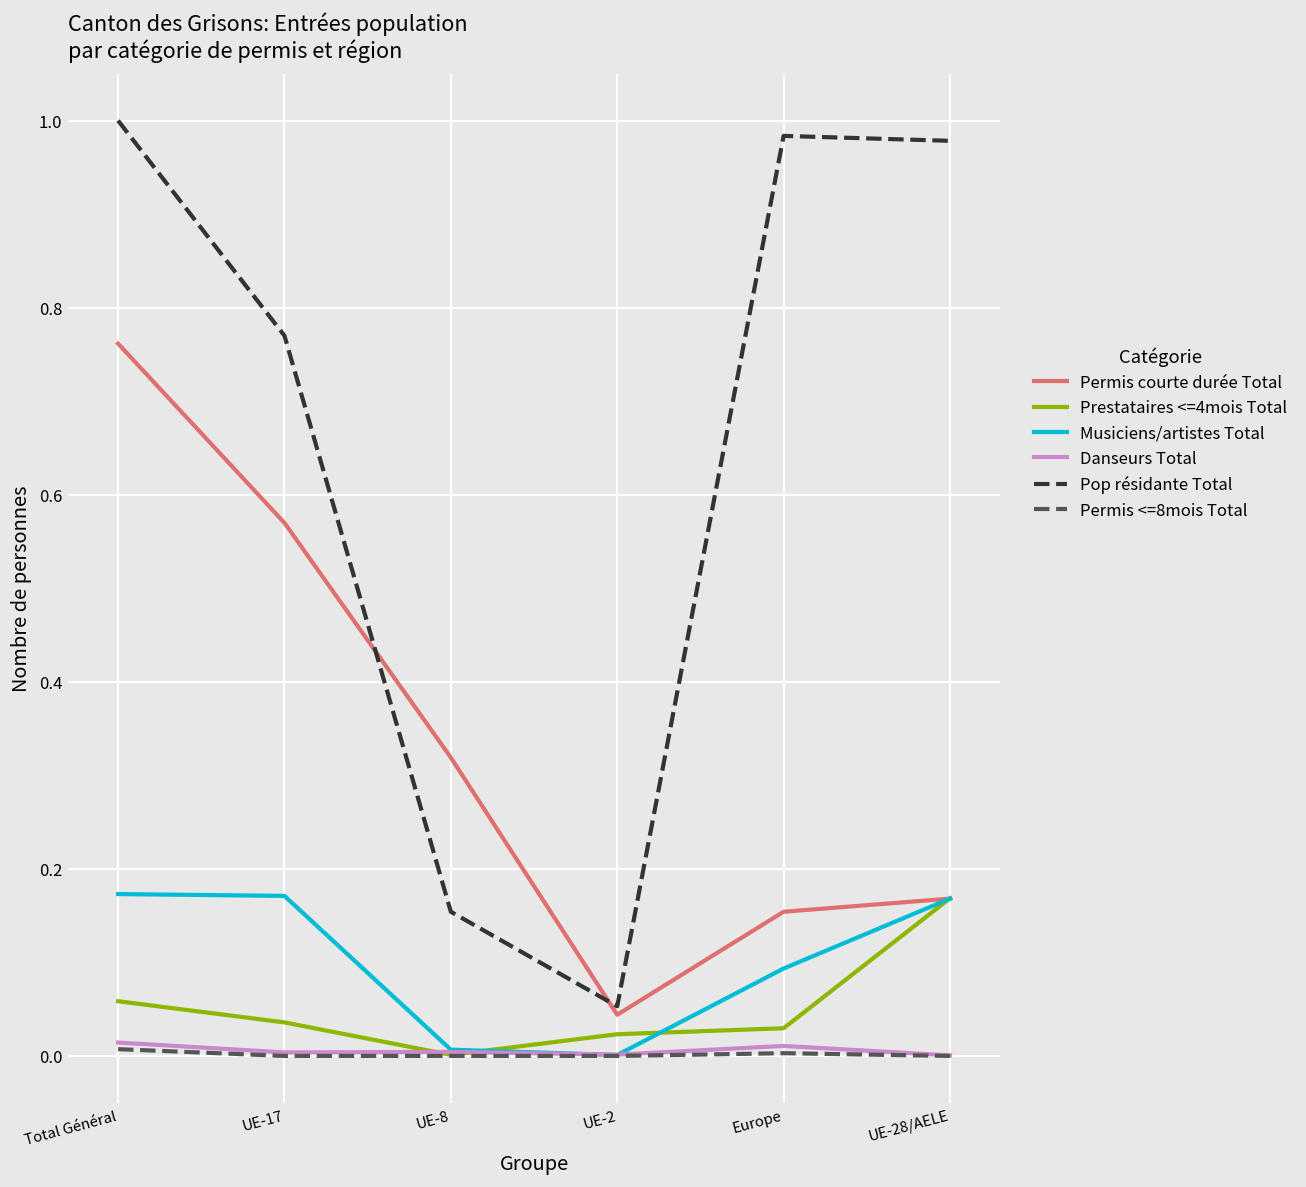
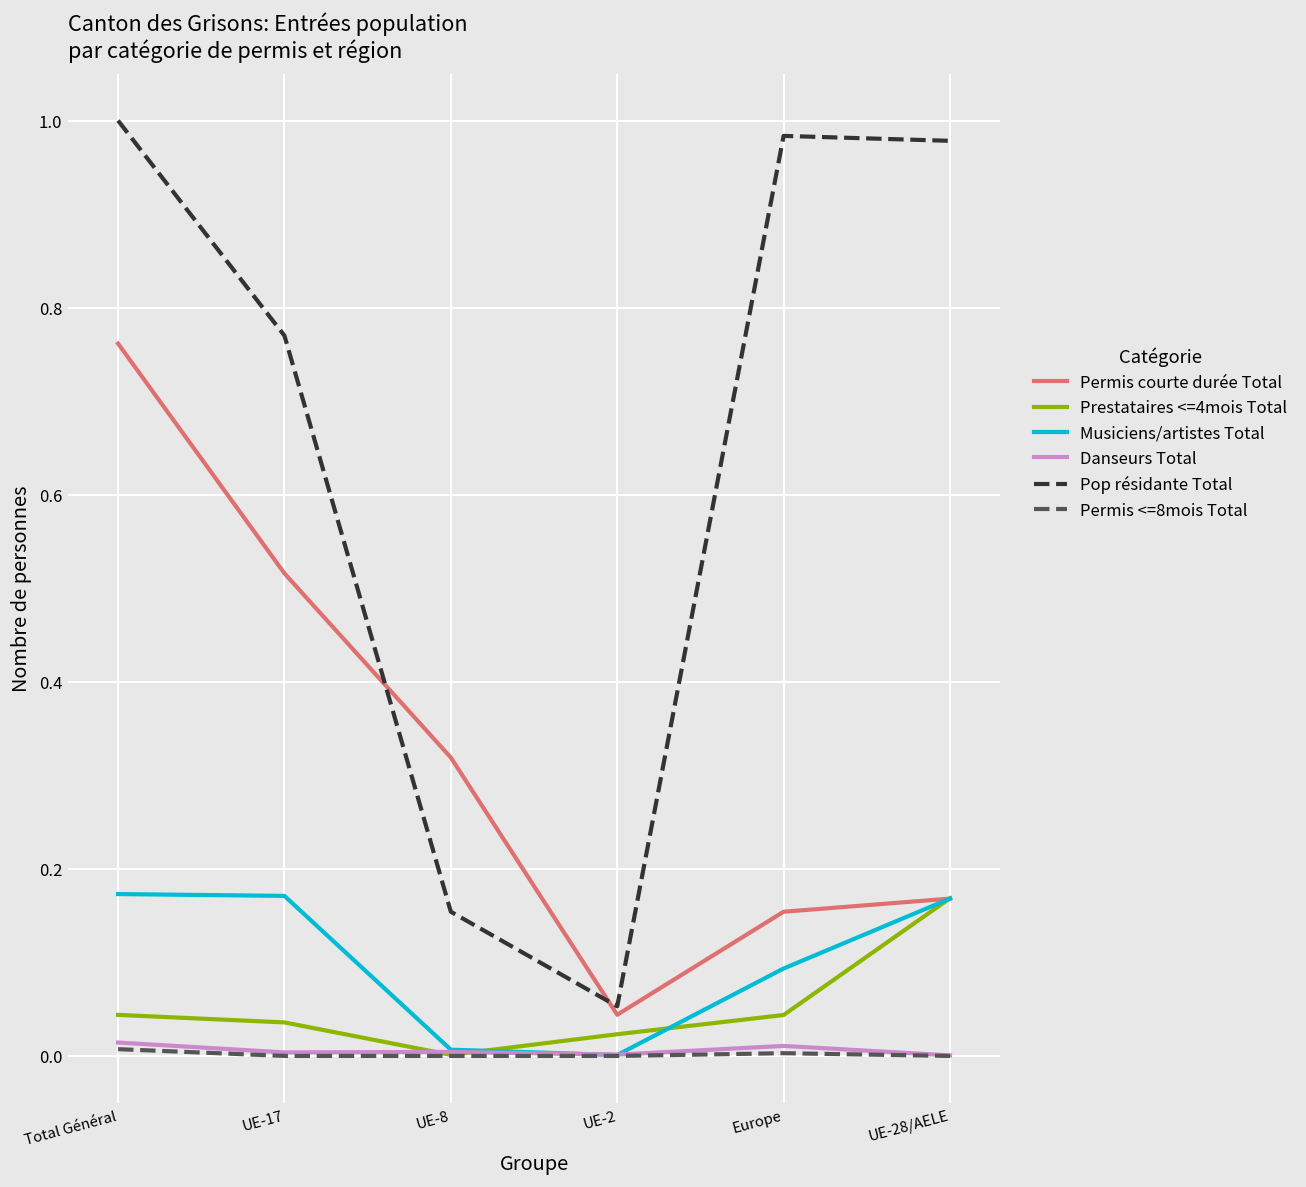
Prestataires <=4mois Total, Total Général: 0.06 -> 0.04
Permis courte durée Total, UE-17: 0.57 -> 0.52
Prestataires <=4mois Total, Europe: 0.03 -> 0.04
